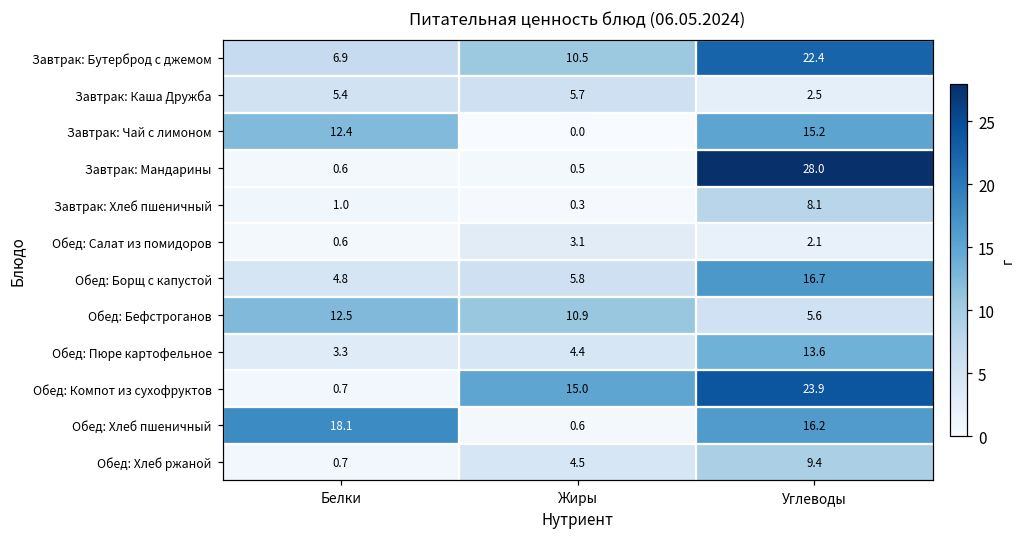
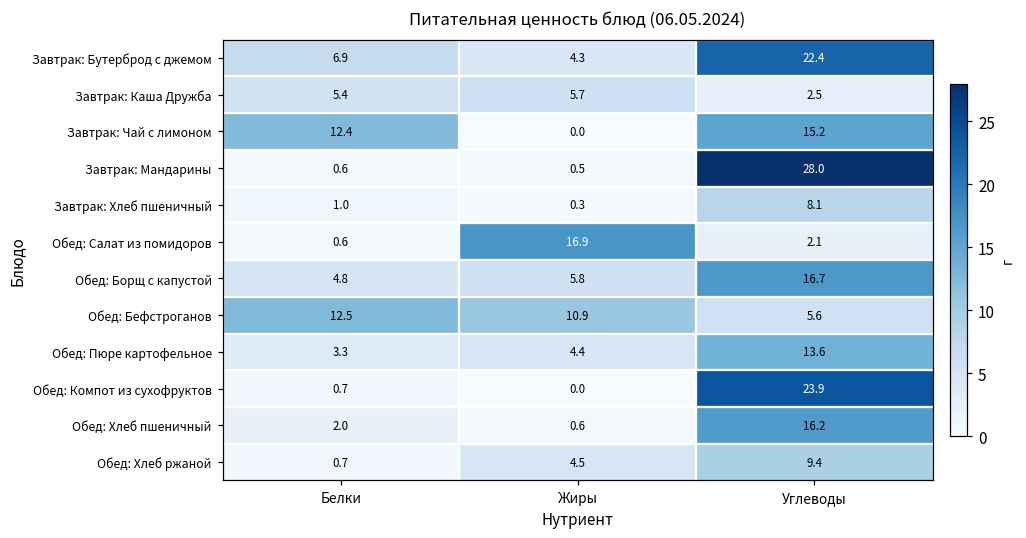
Завтрак: Бутерброд с джемом, Жиры: 10.5 -> 4.3
Обед: Салат из помидоров, Жиры: 3.1 -> 16.9
Обед: Компот из сухофруктов, Жиры: 15.0 -> 0.0
Обед: Хлеб пшеничный, Белки: 18.1 -> 2.0
